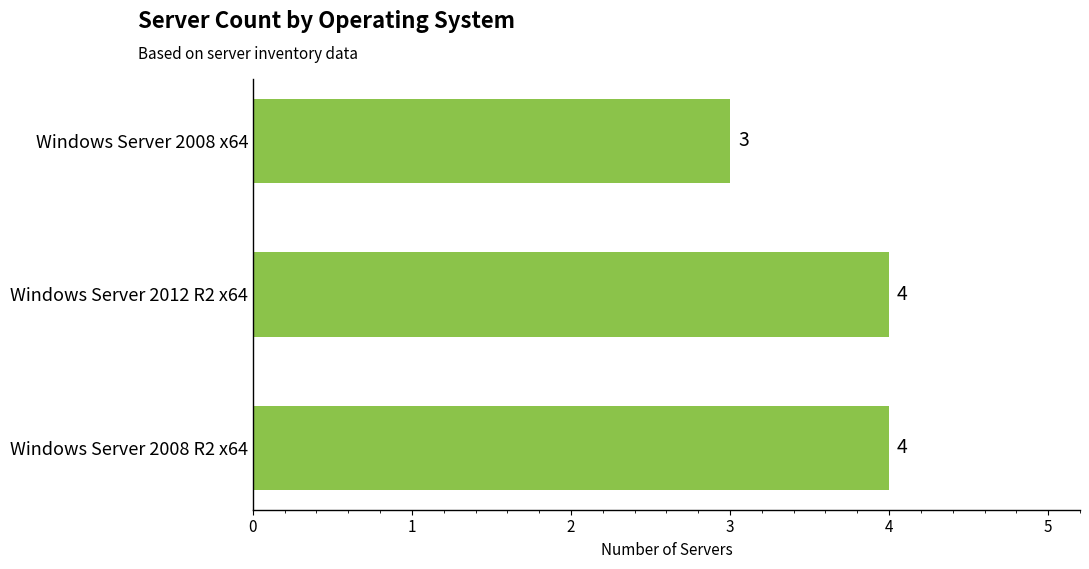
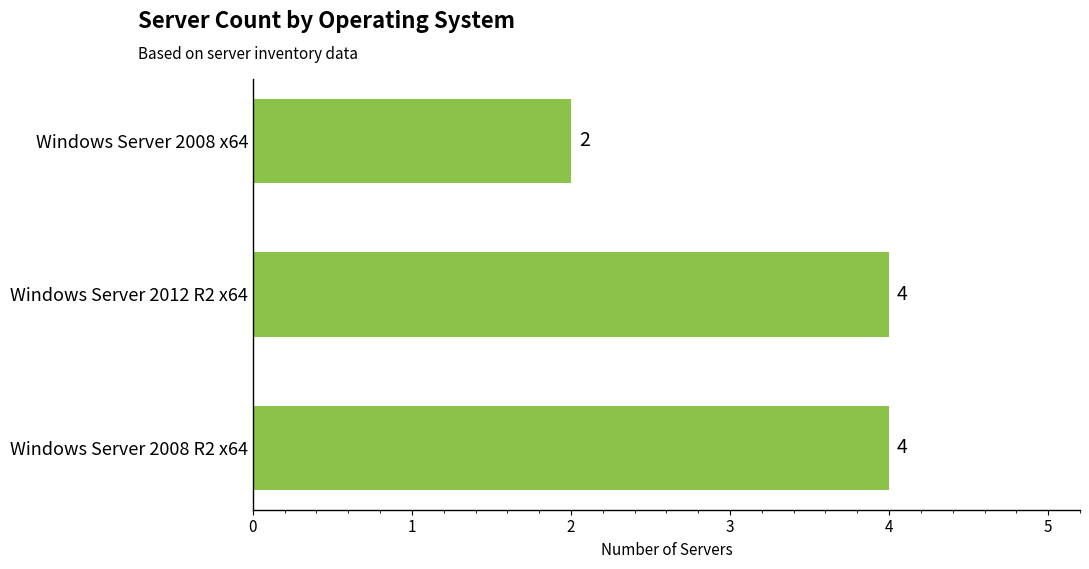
Windows Server 2008 x64: 3 -> 2
